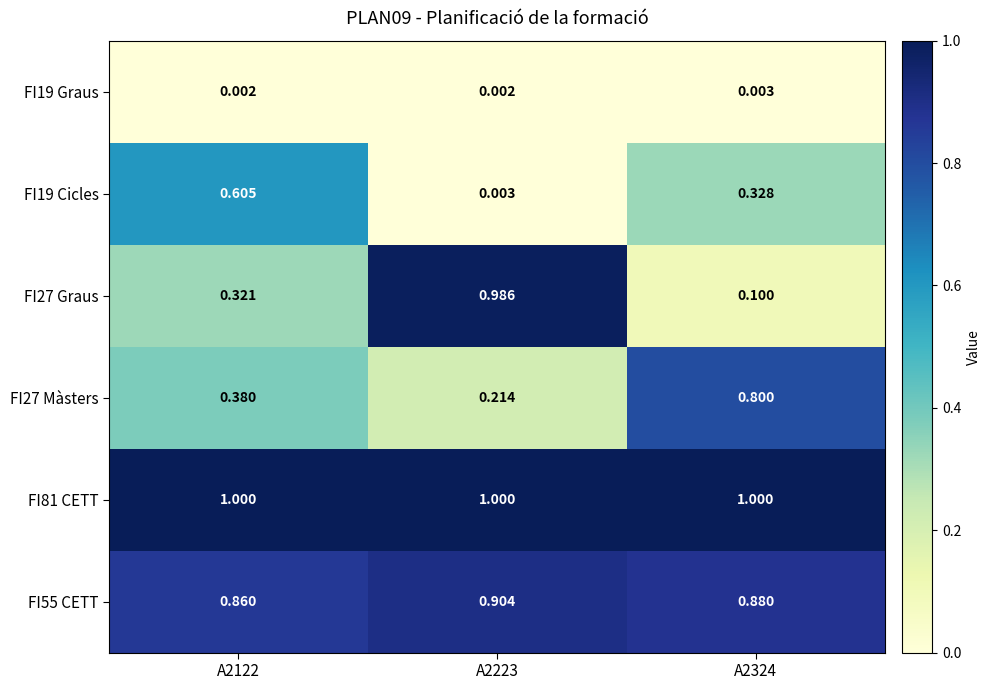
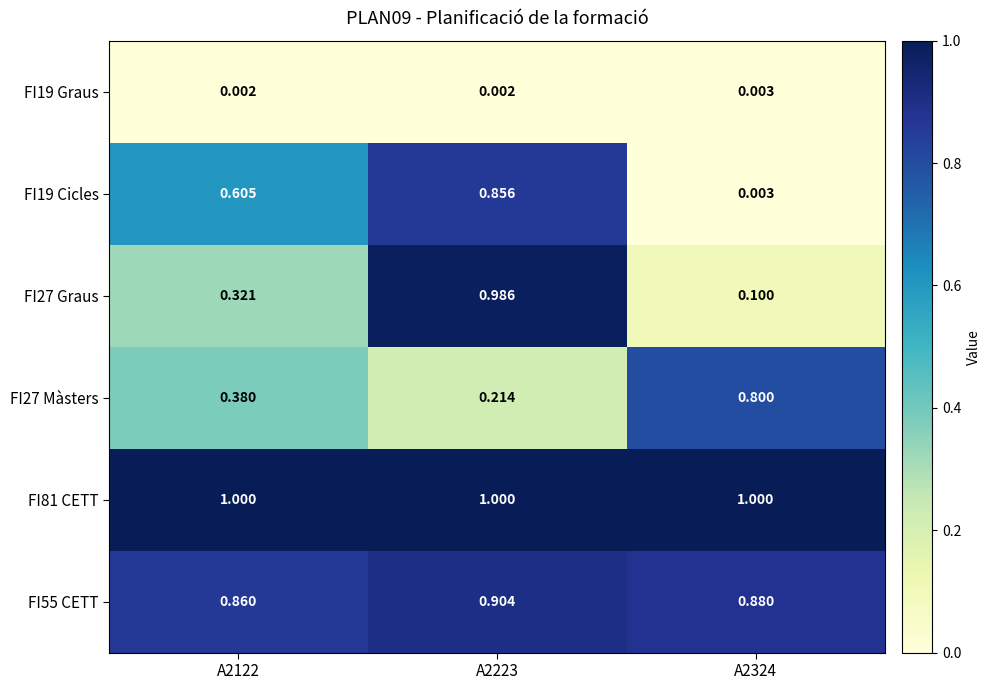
FI19 Cicles, A2223: 0.003 -> 0.856
FI19 Cicles, A2324: 0.328 -> 0.003
